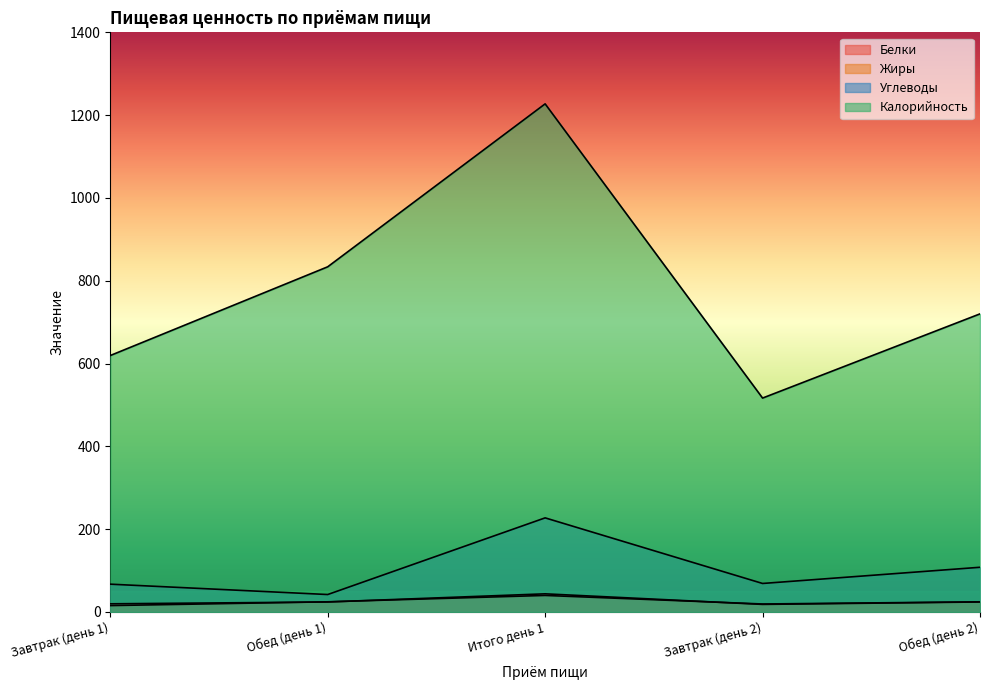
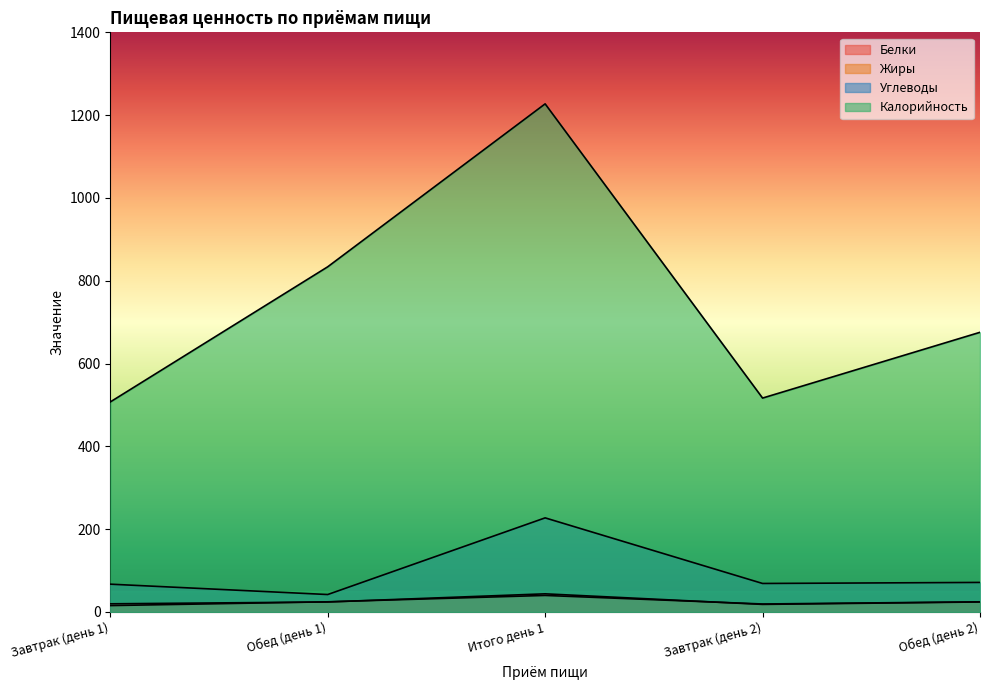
Калорийность, Завтрак (день 1): 620 -> 510
Углеводы, Обед (день 2): 110 -> 70
Калорийность, Обед (день 2): 720 -> 680
